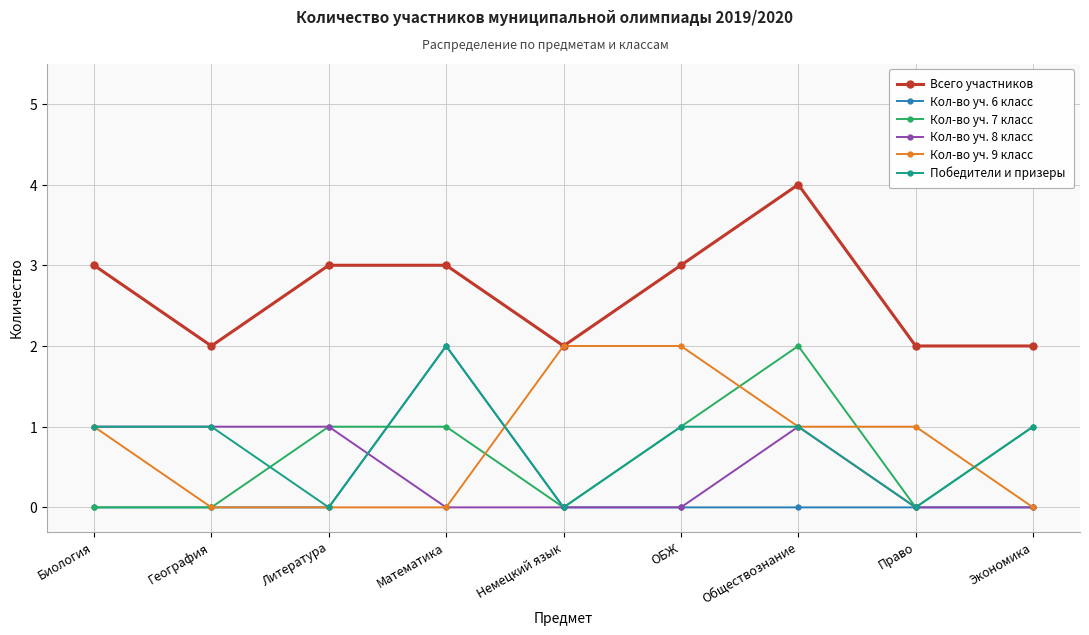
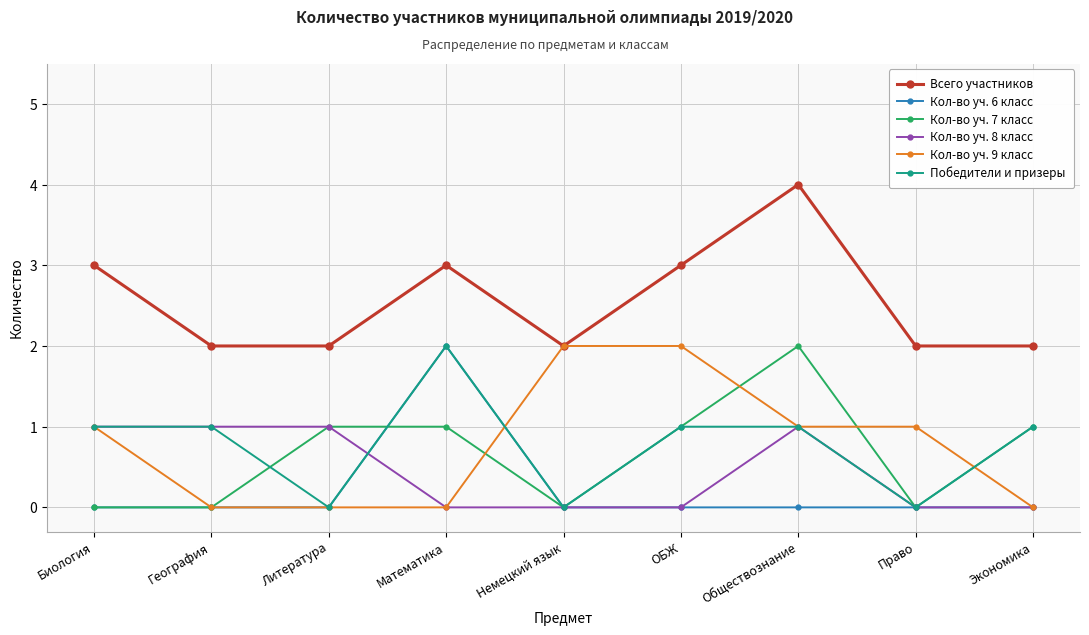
Всего участников, Литература: 3 -> 2
